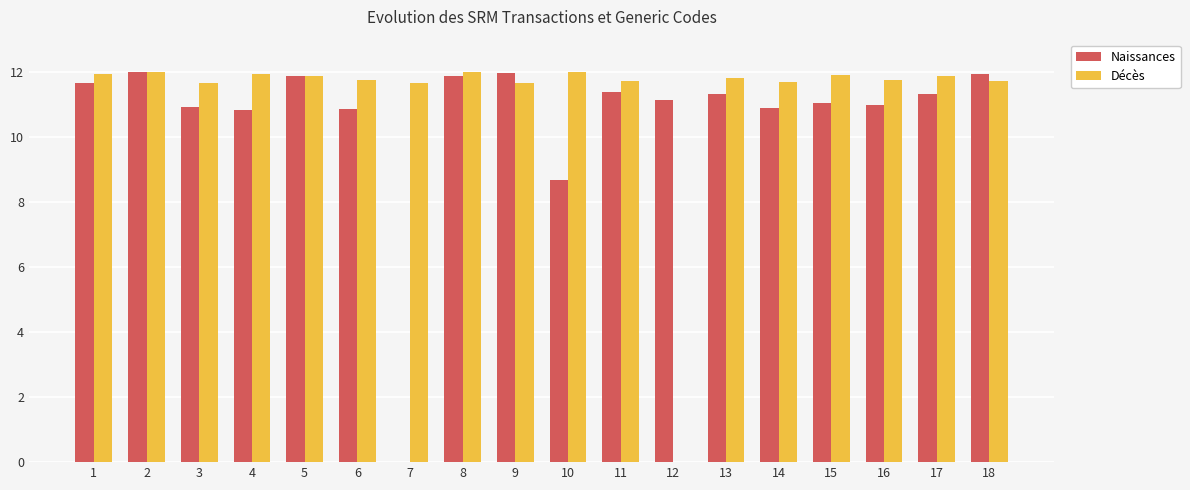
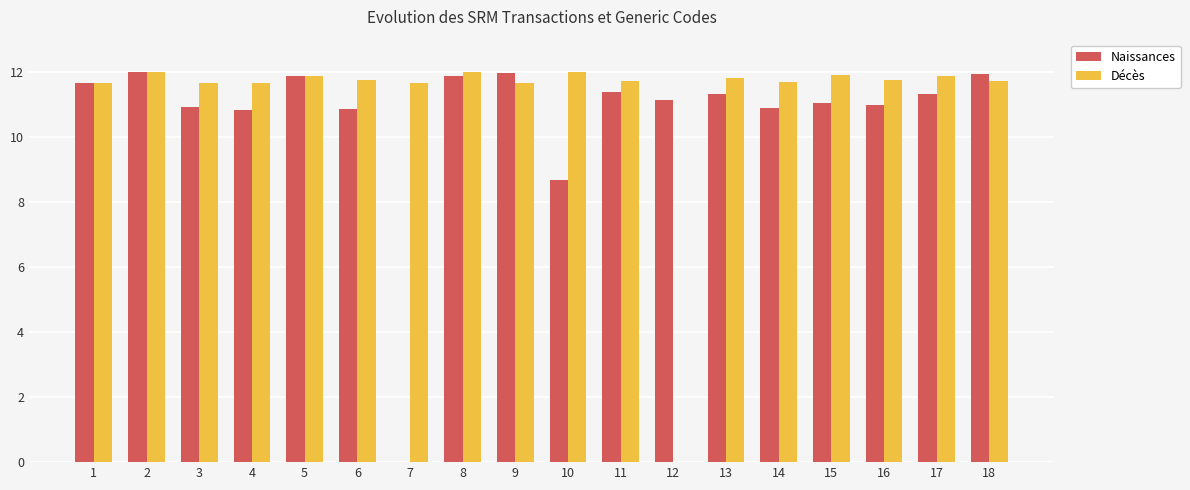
Décès, 1: 12.0 -> 11.7
Décès, 4: 12.0 -> 11.7
